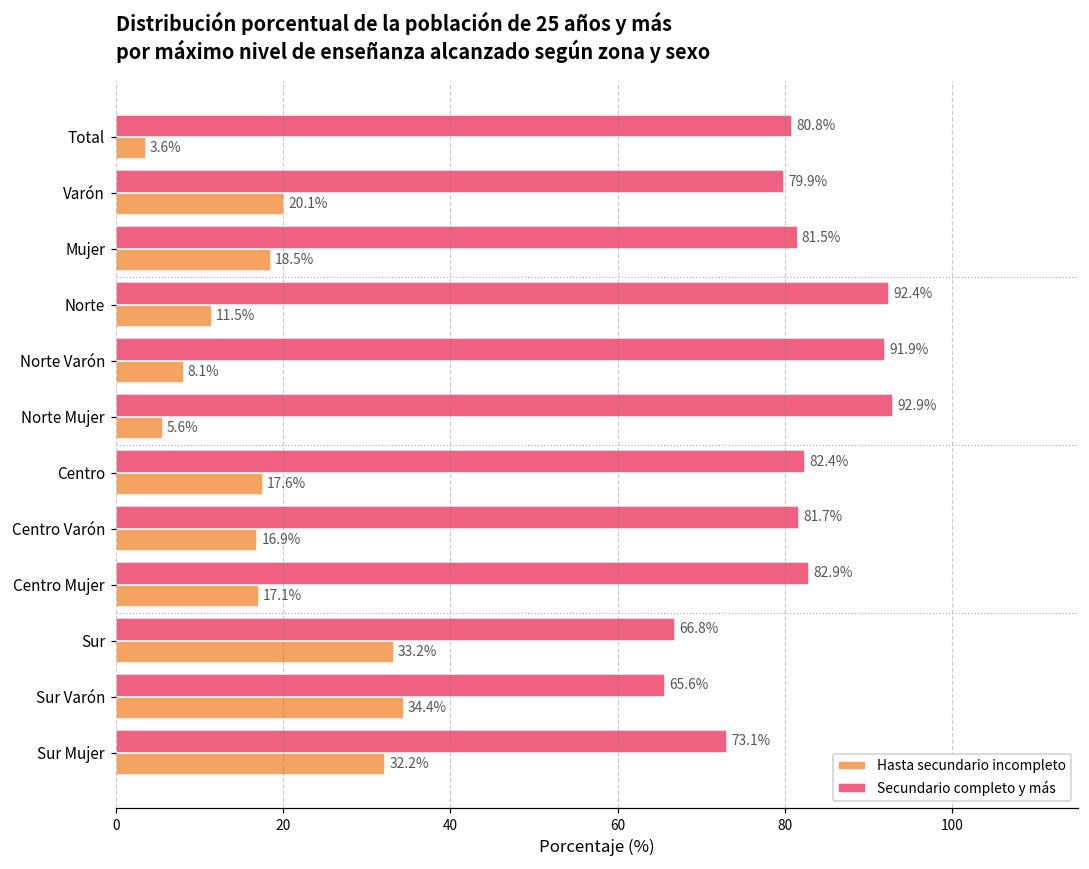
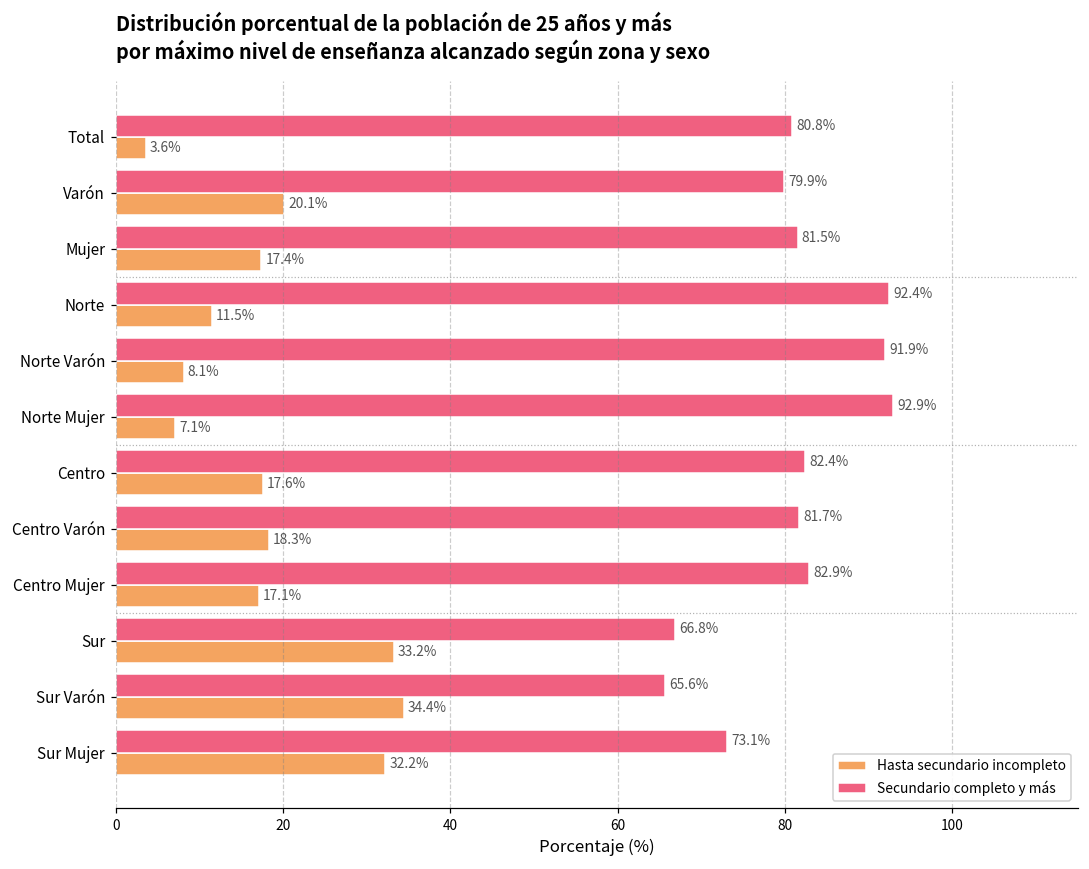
Hasta secundario incompleto, Mujer: 18.5% -> 17.4%
Hasta secundario incompleto, Norte Mujer: 5.6% -> 7.1%
Hasta secundario incompleto, Centro Varón: 16.9% -> 18.3%
